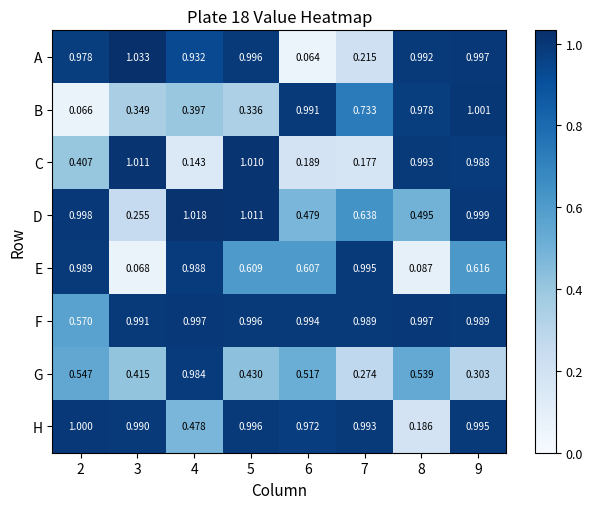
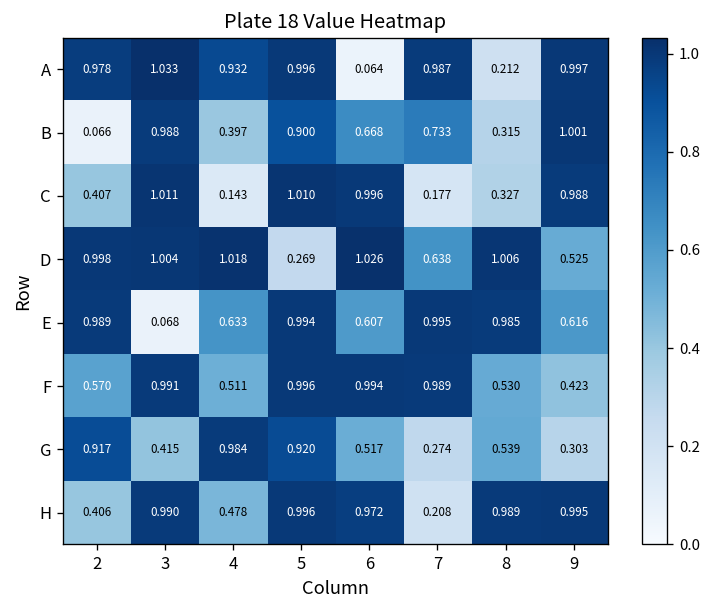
A, 7: 0.215 -> 0.987
A, 8: 0.992 -> 0.212
B, 3: 0.349 -> 0.988
B, 5: 0.336 -> 0.900
B, 6: 0.991 -> 0.668
B, 8: 0.978 -> 0.315
C, 6: 0.189 -> 0.996
C, 8: 0.993 -> 0.327
D, 3: 0.255 -> 1.004
D, 5: 1.011 -> 0.269
D, 6: 0.479 -> 1.026
D, 8: 0.495 -> 1.006
D, 9: 0.999 -> 0.525
E, 4: 0.988 -> 0.633
E, 5: 0.609 -> 0.994
E, 8: 0.087 -> 0.985
F, 4: 0.997 -> 0.511
F, 8: 0.997 -> 0.530
F, 9: 0.989 -> 0.423
G, 2: 0.547 -> 0.917
G, 5: 0.430 -> 0.920
H, 2: 1.000 -> 0.406
H, 7: 0.993 -> 0.208
H, 8: 0.186 -> 0.989
